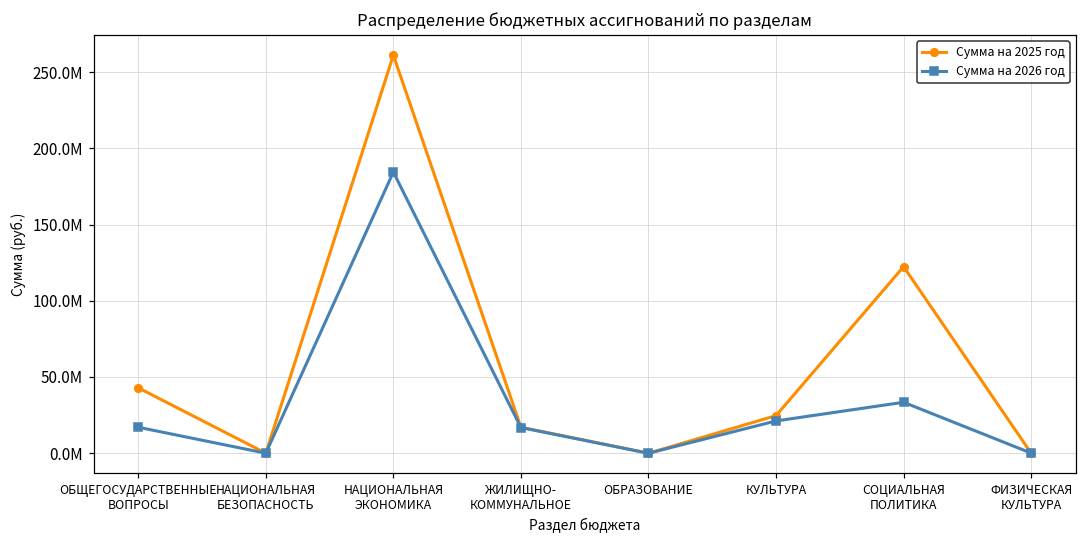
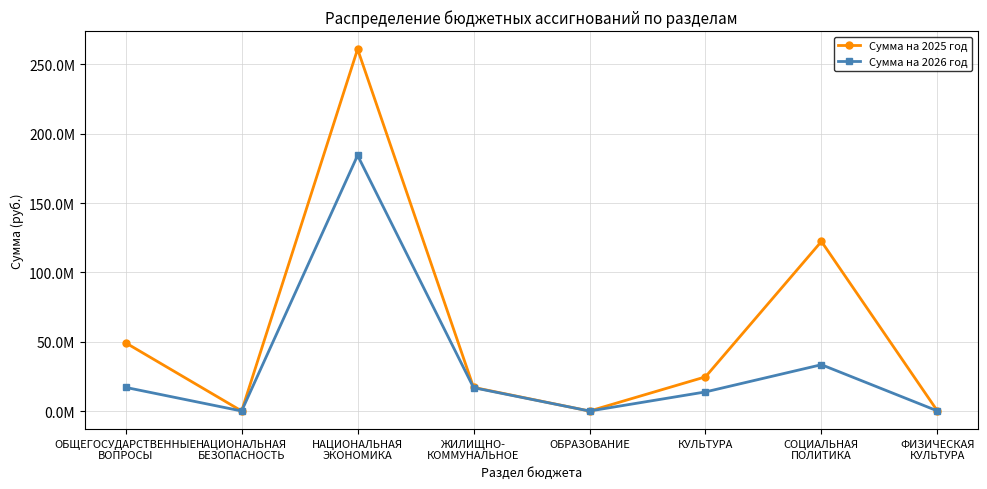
Сумма на 2025 год, ОБЩЕГОСУДАРСТВЕННЫЕ ВОПРОСЫ: 43000000 -> 49000000
Сумма на 2026 год, КУЛЬТУРА: 21000000 -> 14000000
